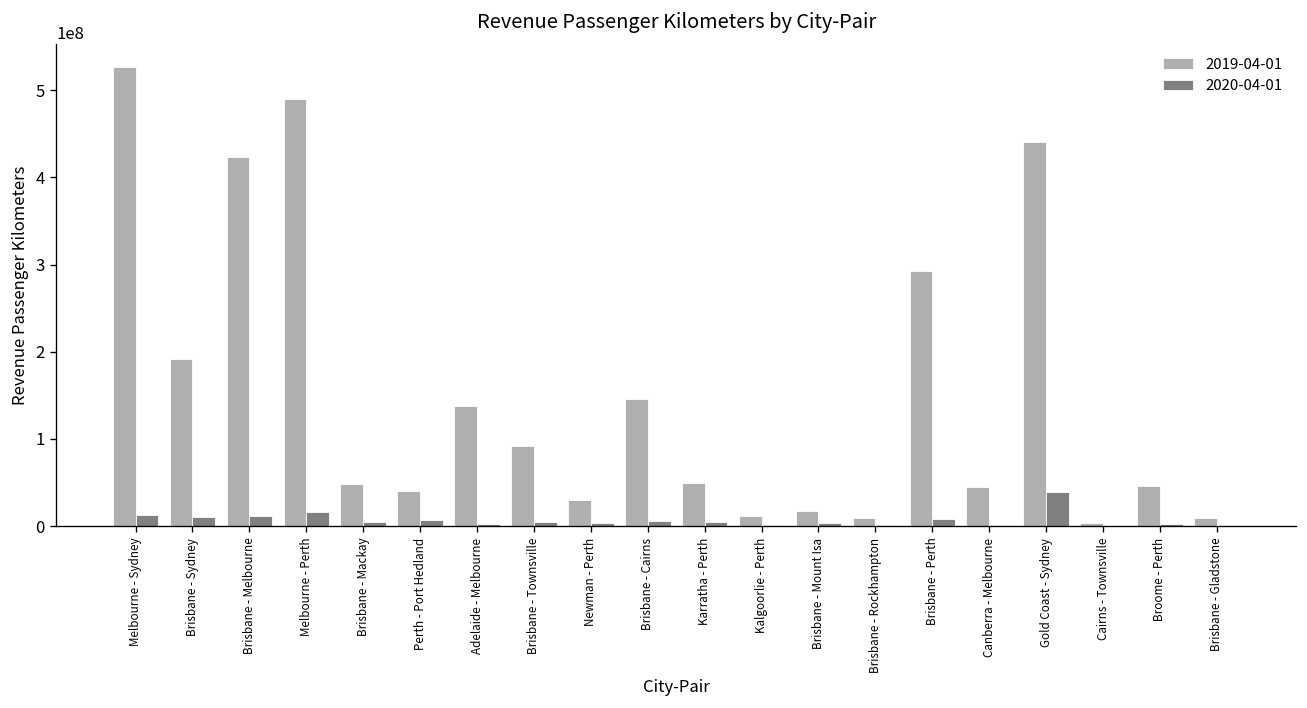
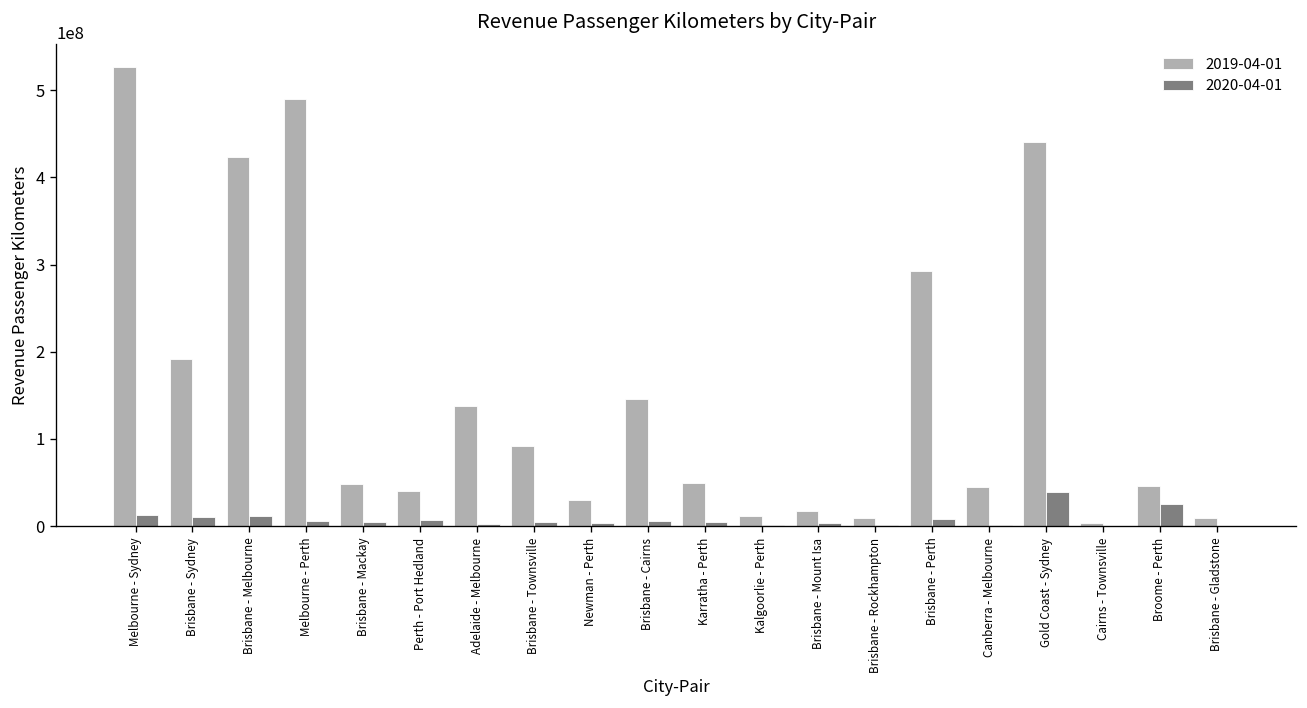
2020-04-01, Melbourne - Perth: 20000000 -> 10000000
2020-04-01, Broome - Perth: 0 -> 30000000
